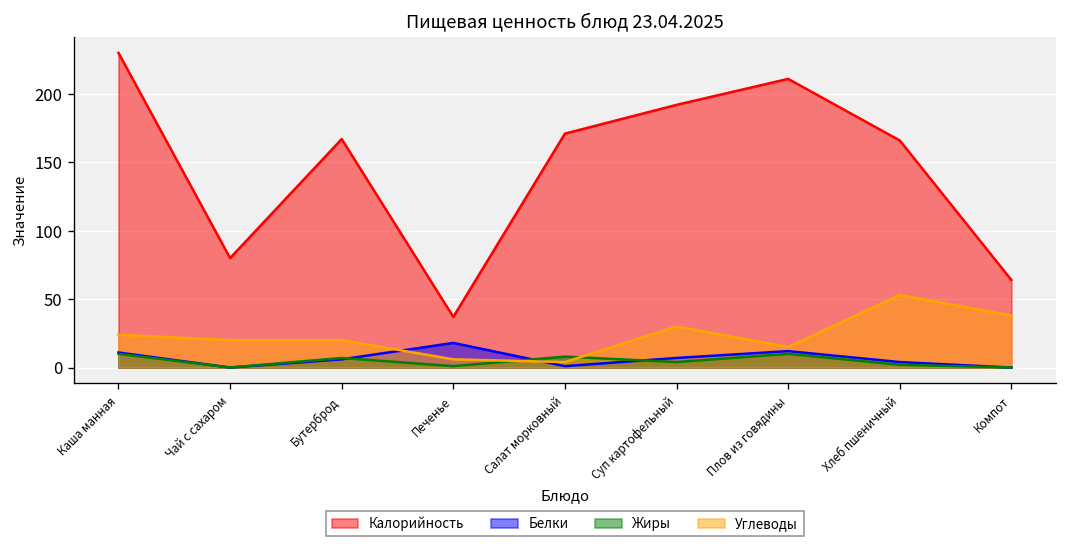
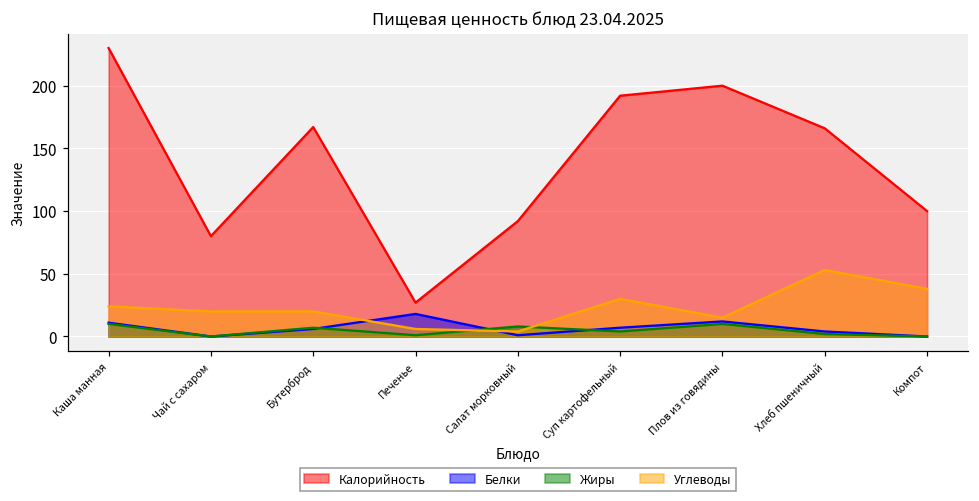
Калорийность, Печенье: 37 -> 27
Калорийность, Салат морковный: 171 -> 92
Калорийность, Плов из говядины: 211 -> 200
Калорийность, Компот: 64 -> 100
